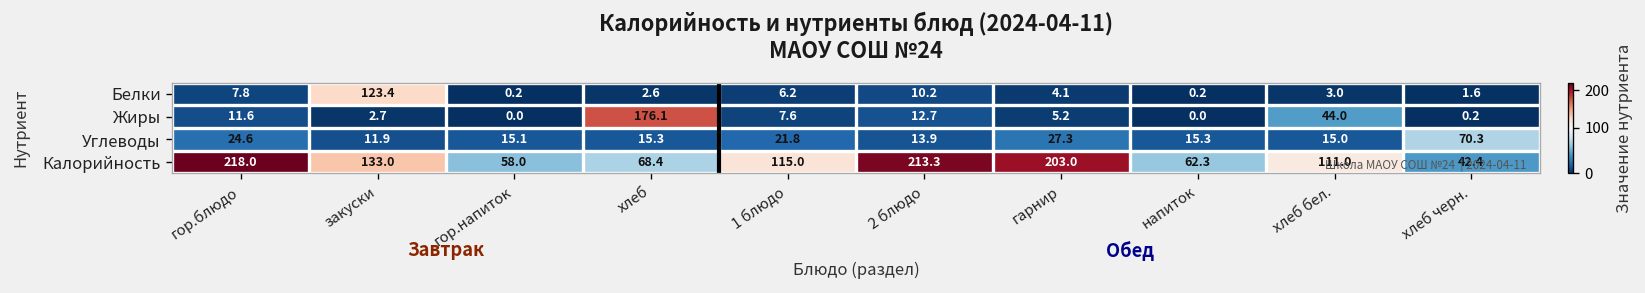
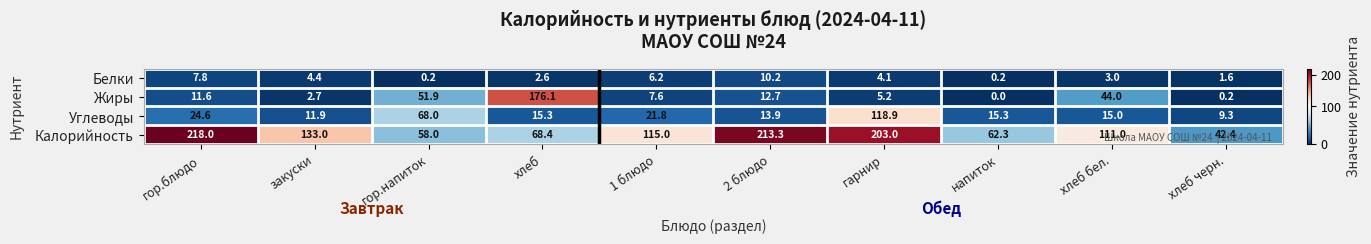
Белки, закуски: 123.4 -> 4.4
Жиры, гор.напиток: 0.0 -> 51.9
Углеводы, гор.напиток: 15.1 -> 68.0
Углеводы, гарнир: 27.3 -> 118.9
Углеводы, хлеб черн.: 70.3 -> 9.3
